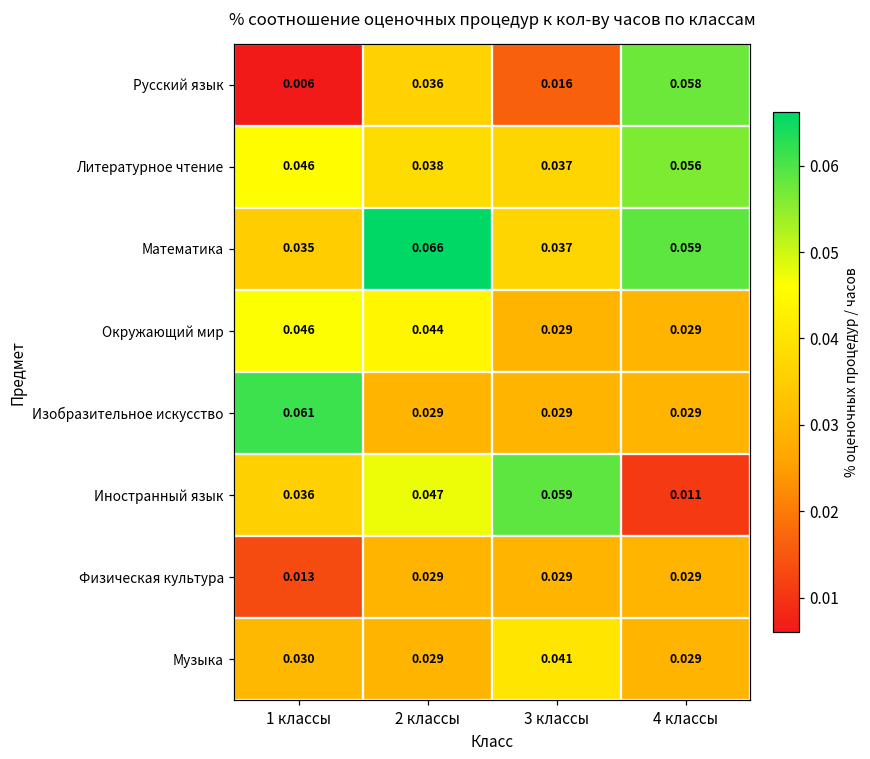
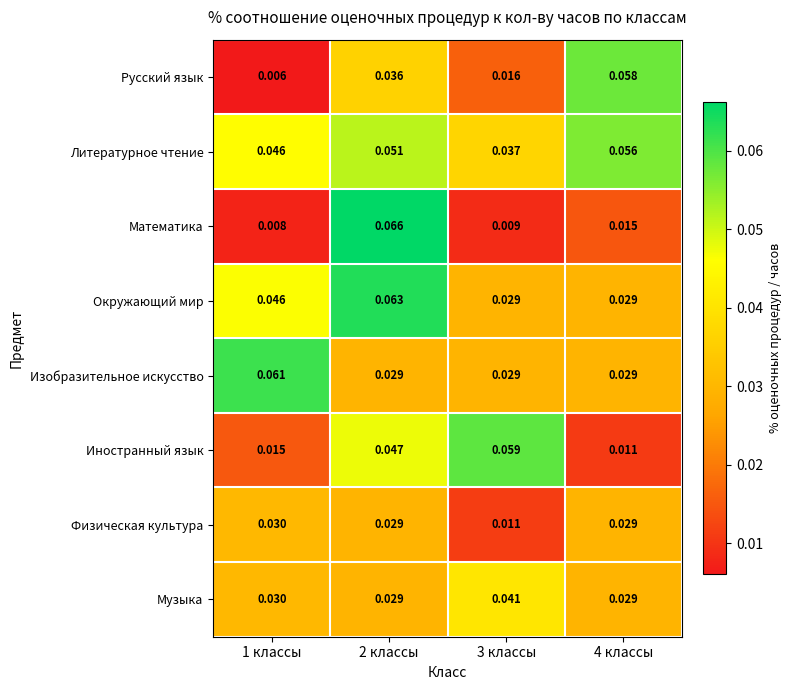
Литературное чтение, 2 классы: 0.038 -> 0.051
Математика, 1 классы: 0.035 -> 0.008
Математика, 3 классы: 0.037 -> 0.009
Математика, 4 классы: 0.059 -> 0.015
Окружающий мир, 2 классы: 0.044 -> 0.063
Иностранный язык, 1 классы: 0.036 -> 0.015
Физическая культура, 1 классы: 0.013 -> 0.030
Физическая культура, 3 классы: 0.029 -> 0.011
